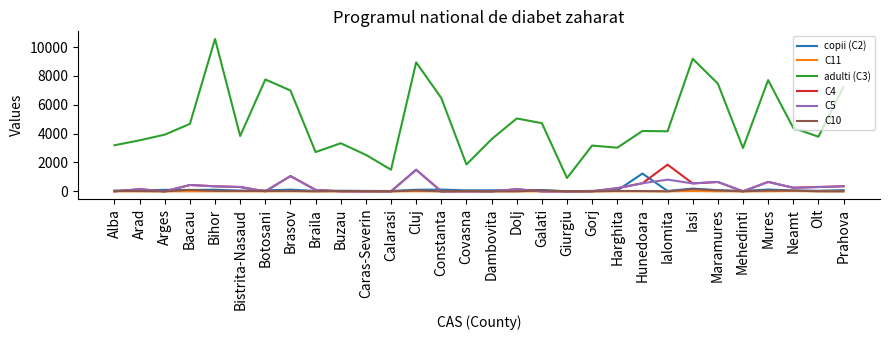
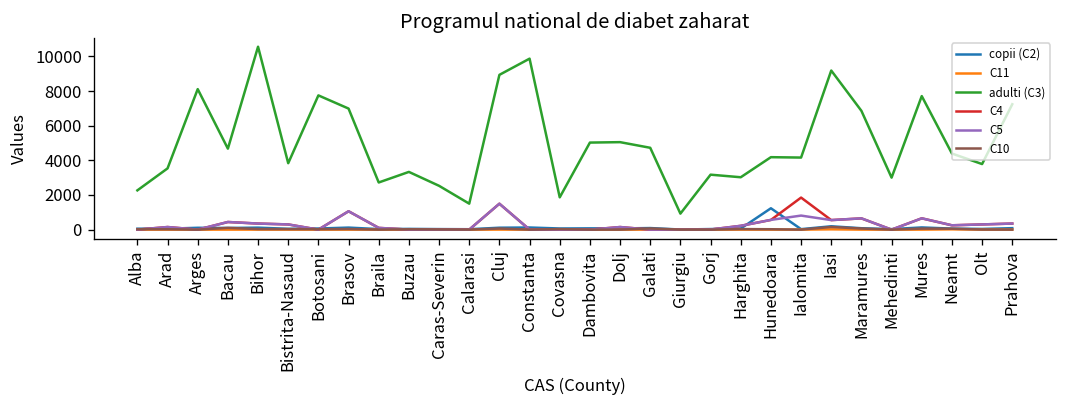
adulti (C3), Alba: 3200 -> 2300
adulti (C3), Arges: 3900 -> 8100
adulti (C3), Constanta: 6500 -> 9900
adulti (C3), Dambovita: 3600 -> 5000
adulti (C3), Maramures: 7500 -> 6900
